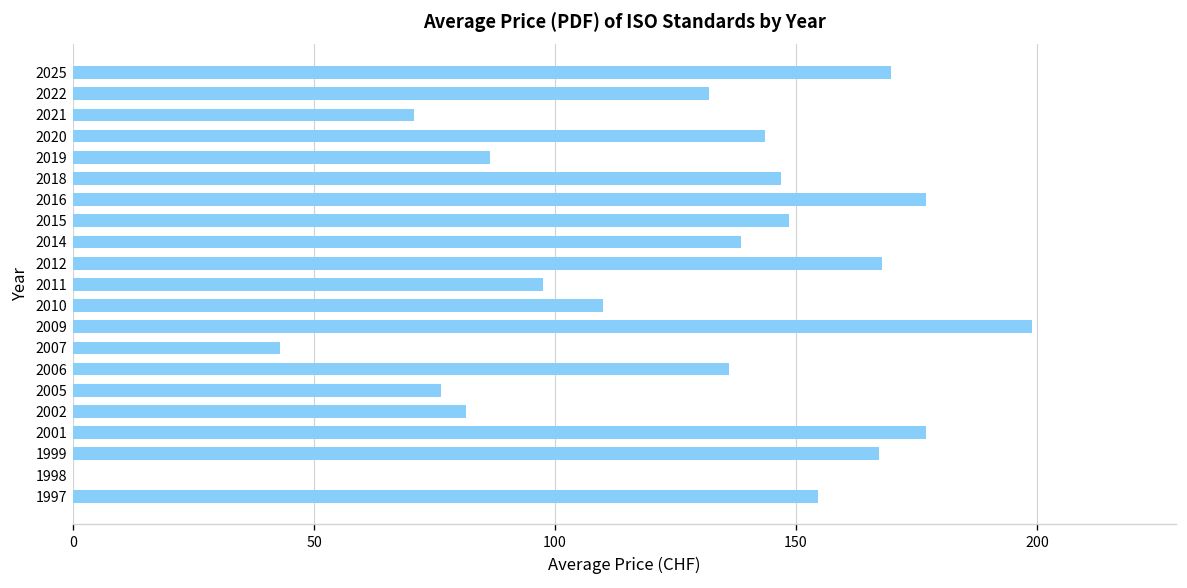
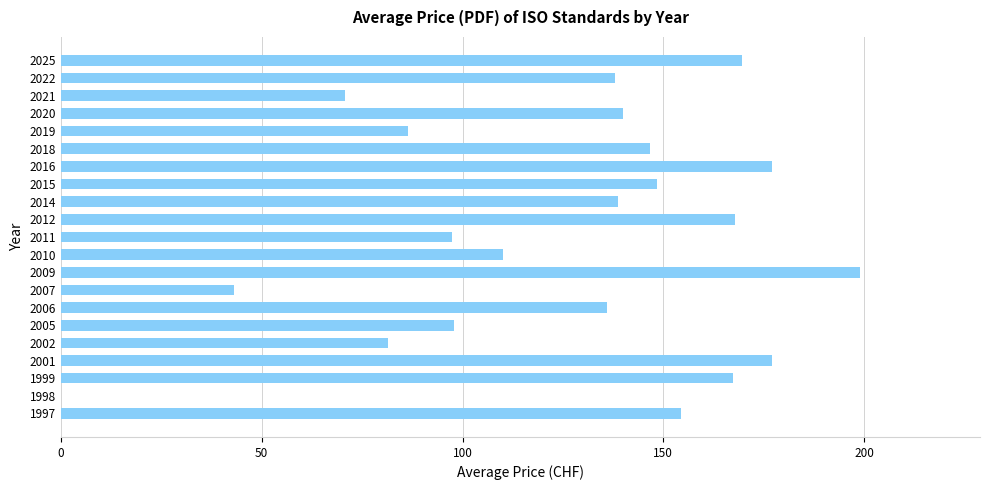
2022: 132 -> 138
2020: 144 -> 140
2005: 76 -> 98
